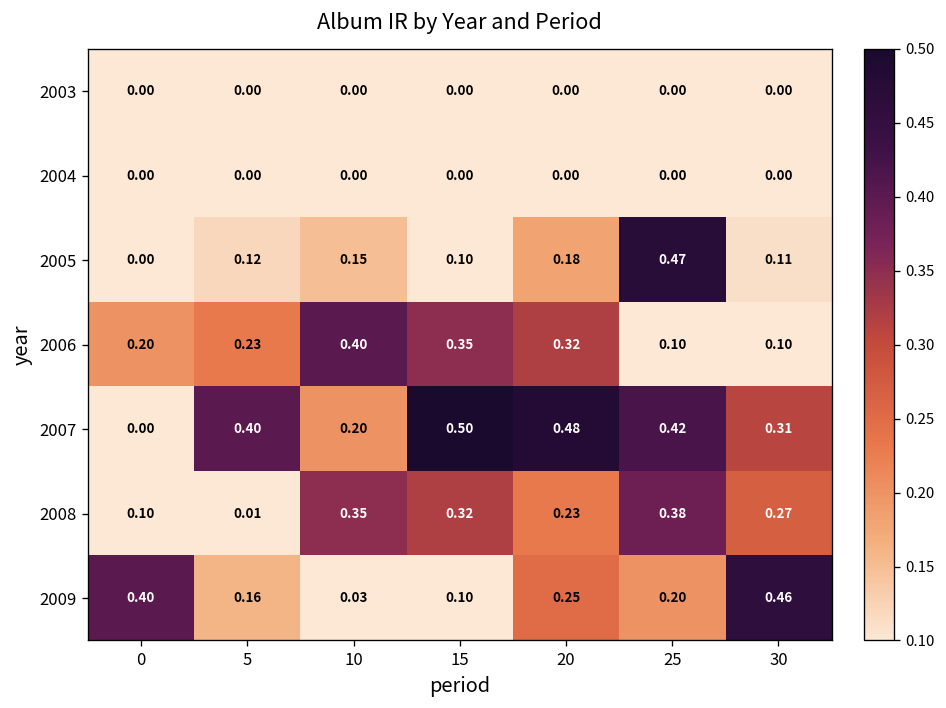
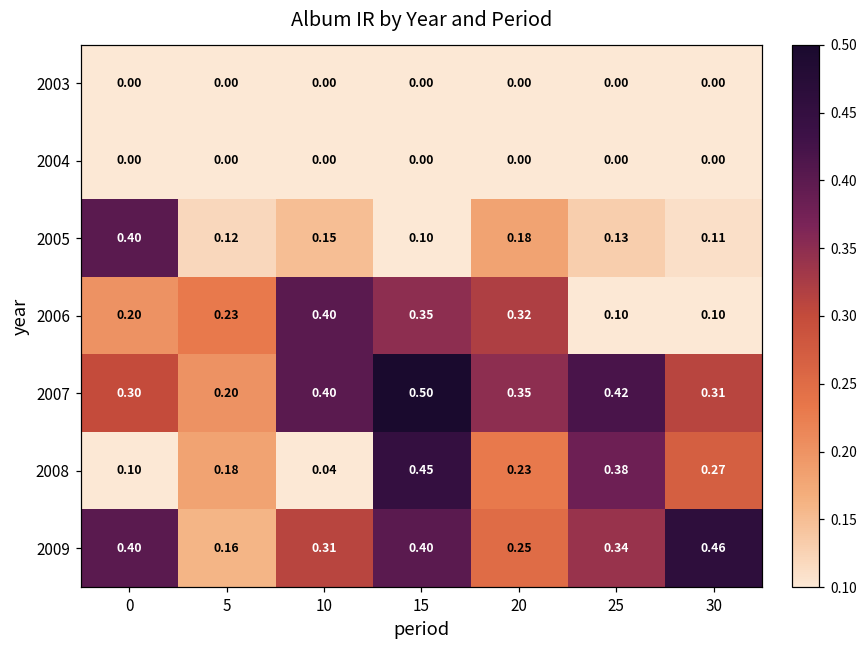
2005, 0: 0.00 -> 0.40
2005, 25: 0.47 -> 0.13
2007, 0: 0.00 -> 0.30
2007, 5: 0.40 -> 0.20
2007, 10: 0.20 -> 0.40
2007, 20: 0.48 -> 0.35
2008, 5: 0.01 -> 0.18
2008, 10: 0.35 -> 0.04
2008, 15: 0.32 -> 0.45
2009, 10: 0.03 -> 0.31
2009, 15: 0.10 -> 0.40
2009, 25: 0.20 -> 0.34
